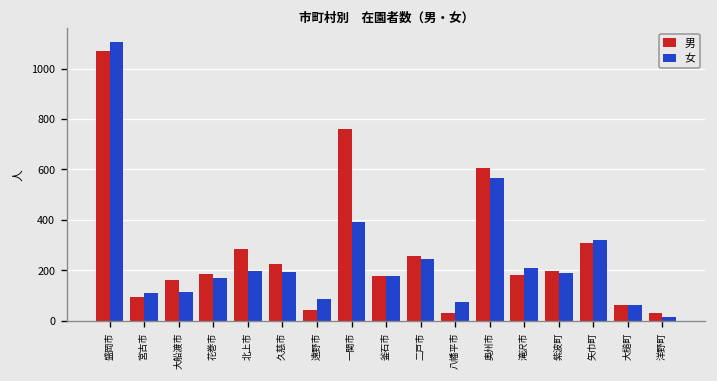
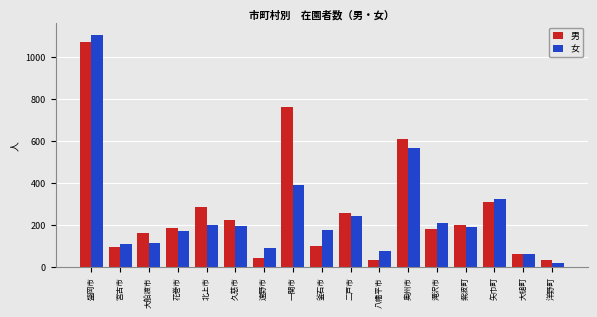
男, 釜石市: 180 -> 100
